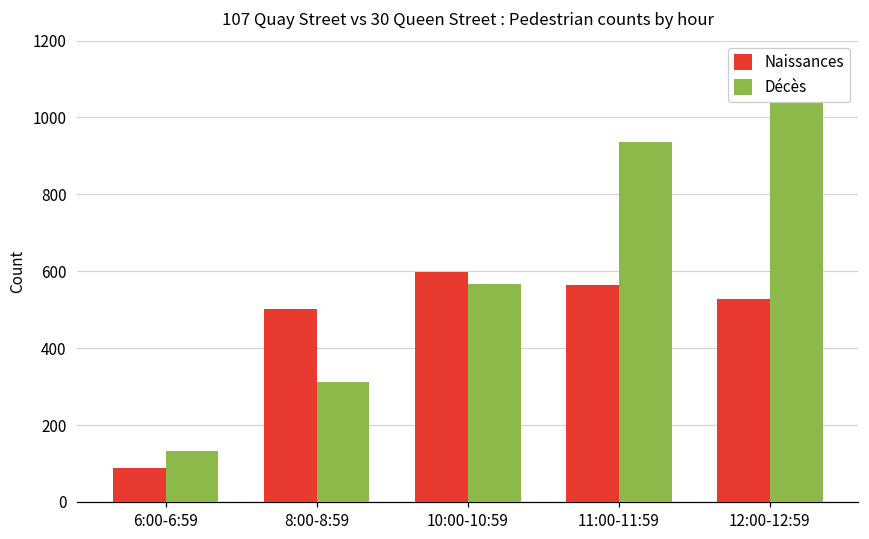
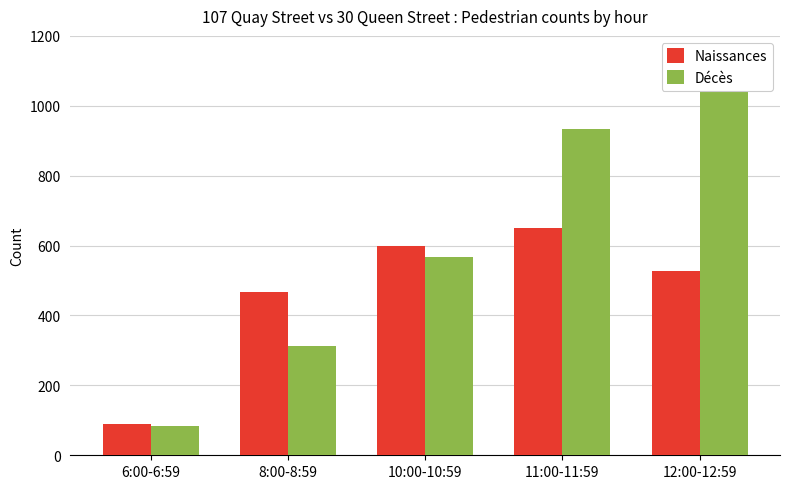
Décès, 6:00-6:59: 130 -> 80
Naissances, 8:00-8:59: 500 -> 470
Naissances, 11:00-11:59: 560 -> 650
